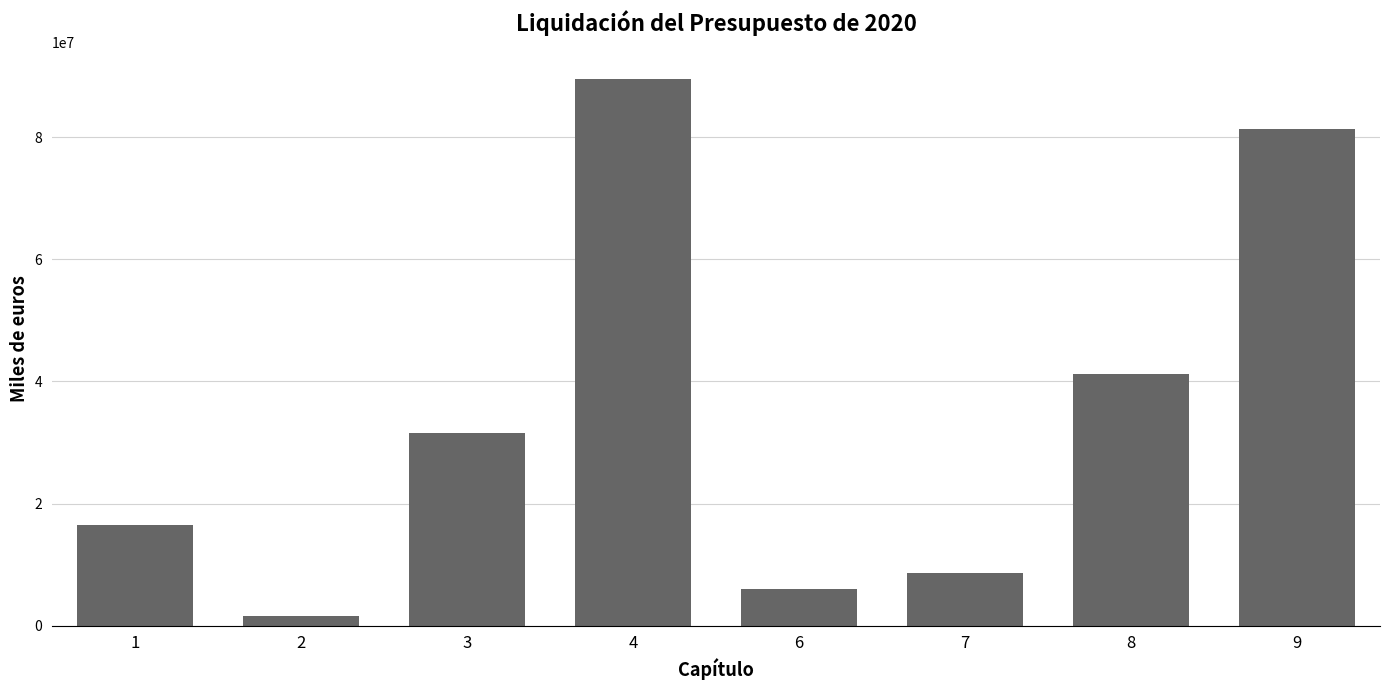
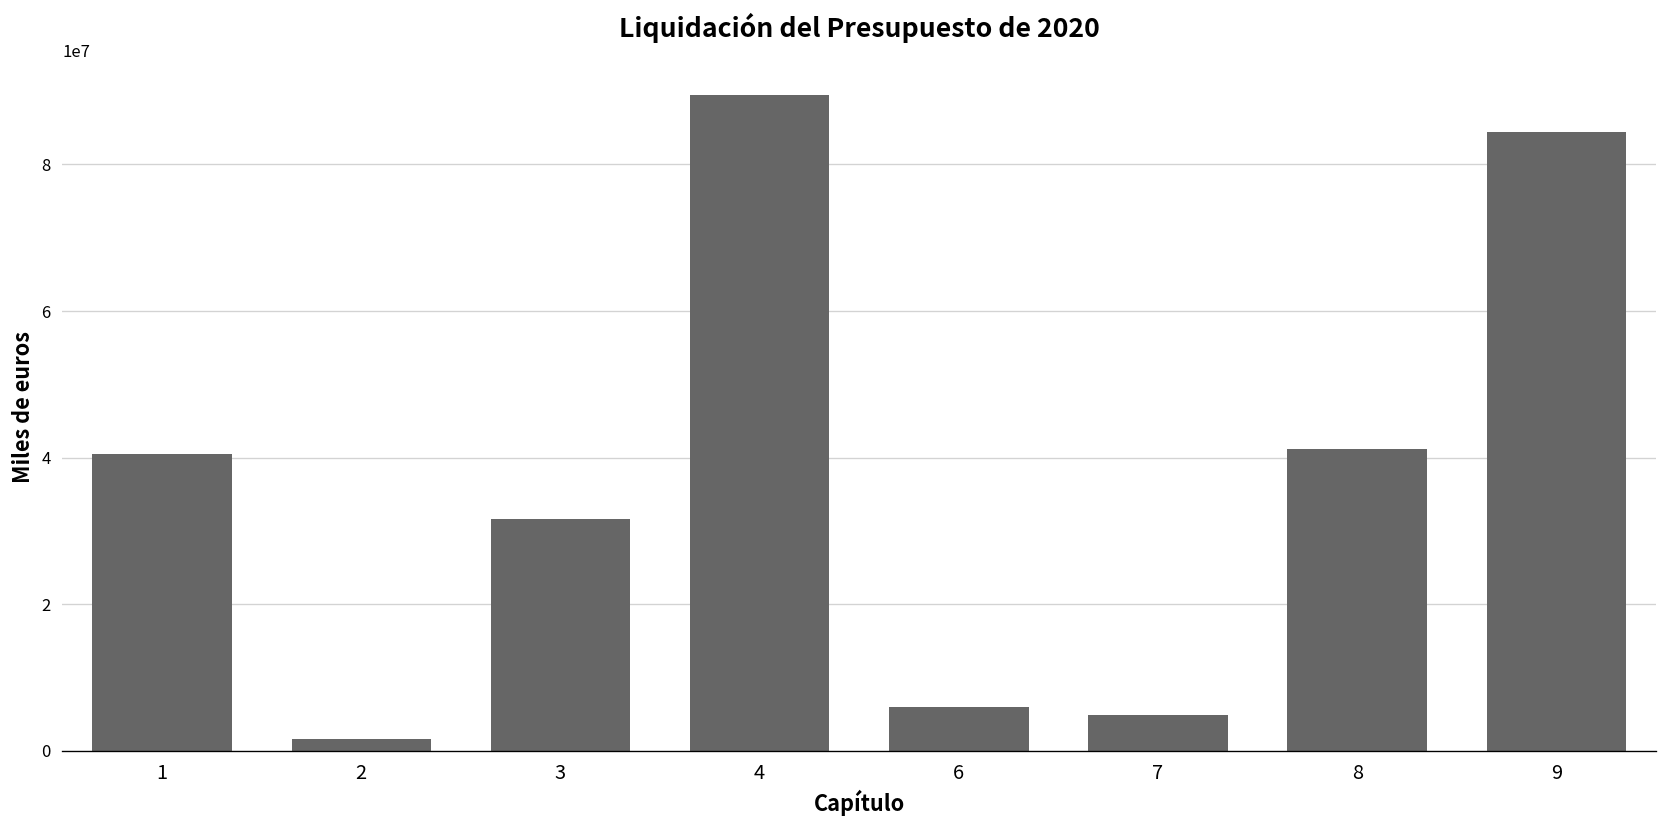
1: 17000000 -> 40000000
7: 9000000 -> 5000000
9: 81000000 -> 84000000
